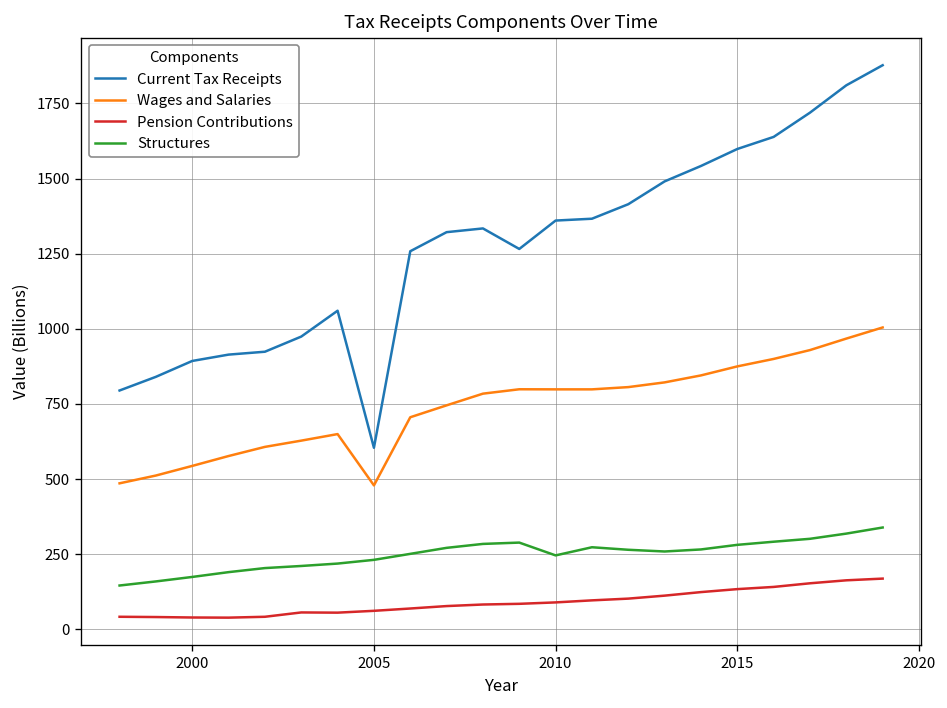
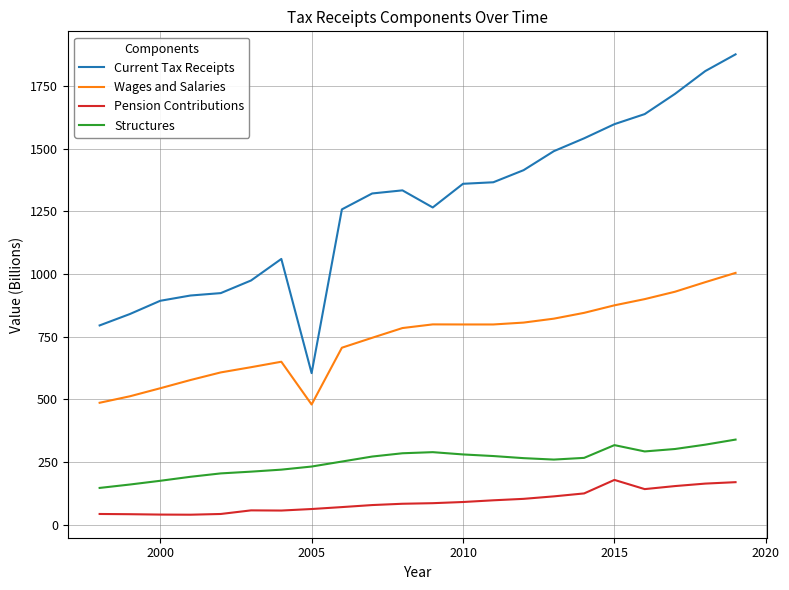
Structures, 2010: 250 -> 280
Pension Contributions, 2015: 130 -> 180
Structures, 2015: 280 -> 320
